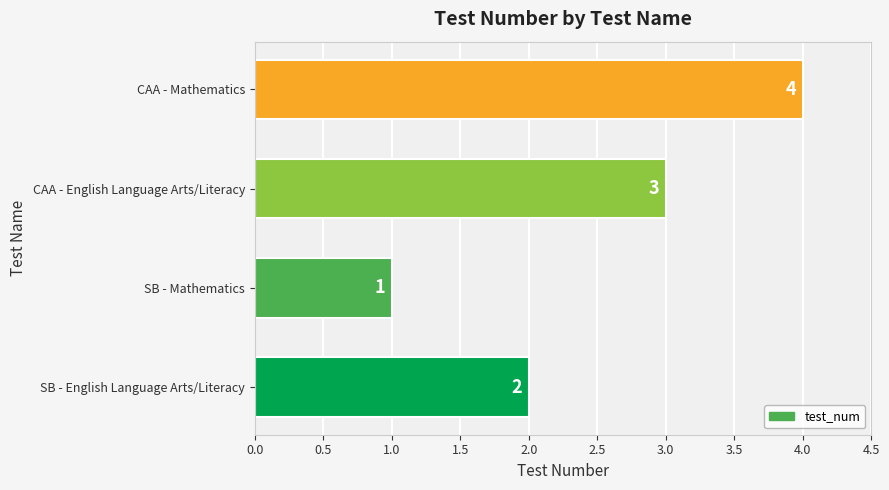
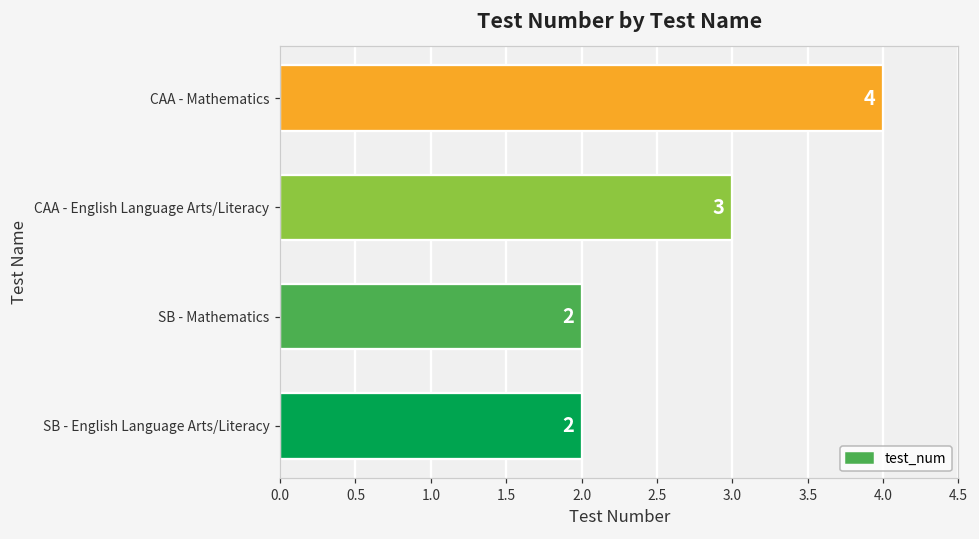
SB - Mathematics: 1 -> 2
